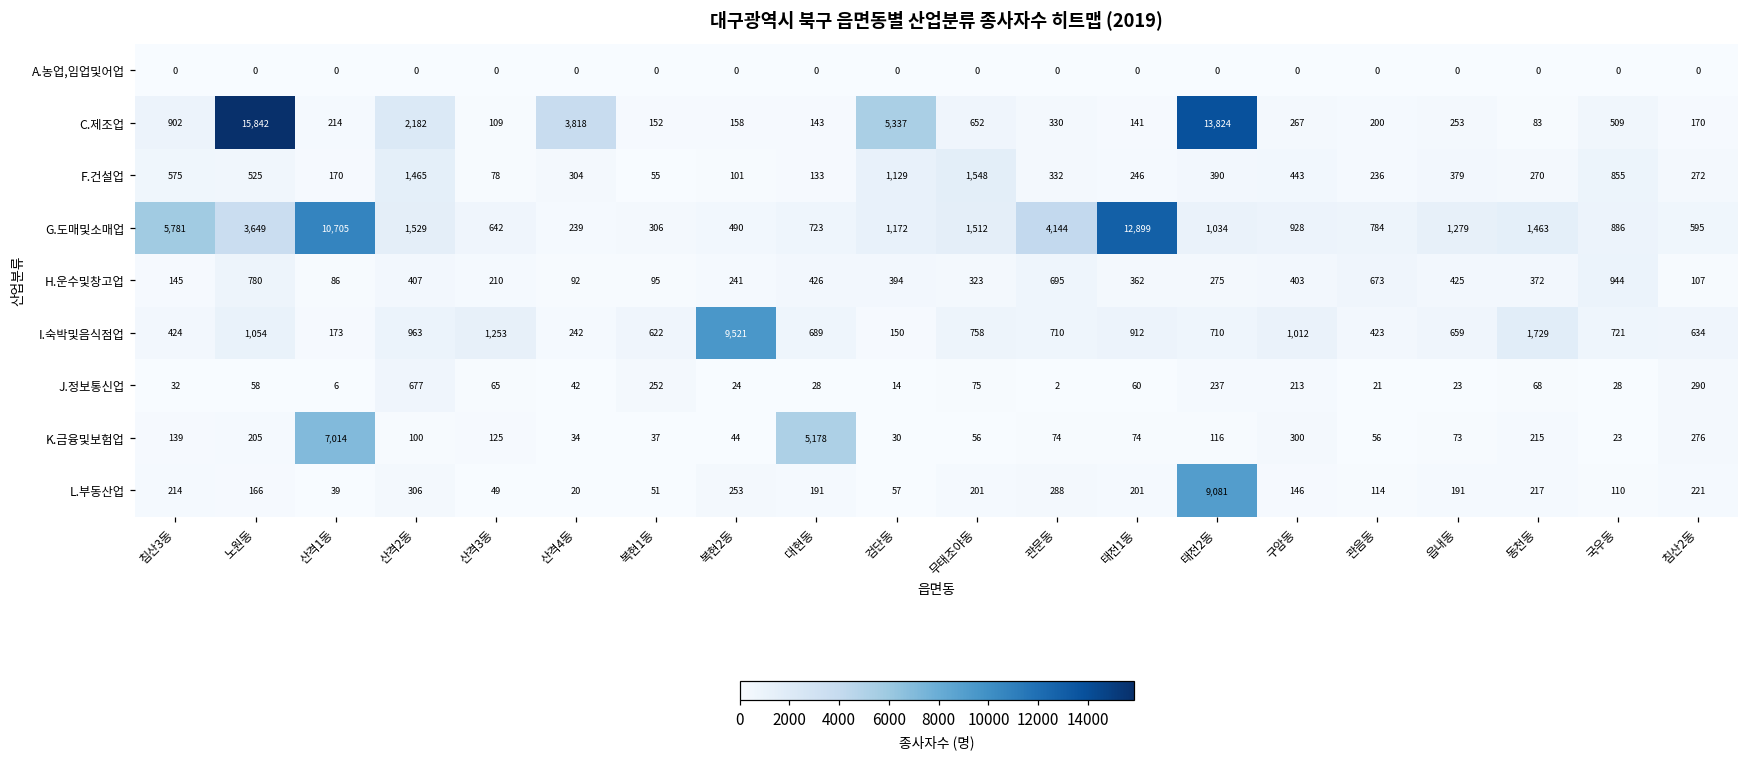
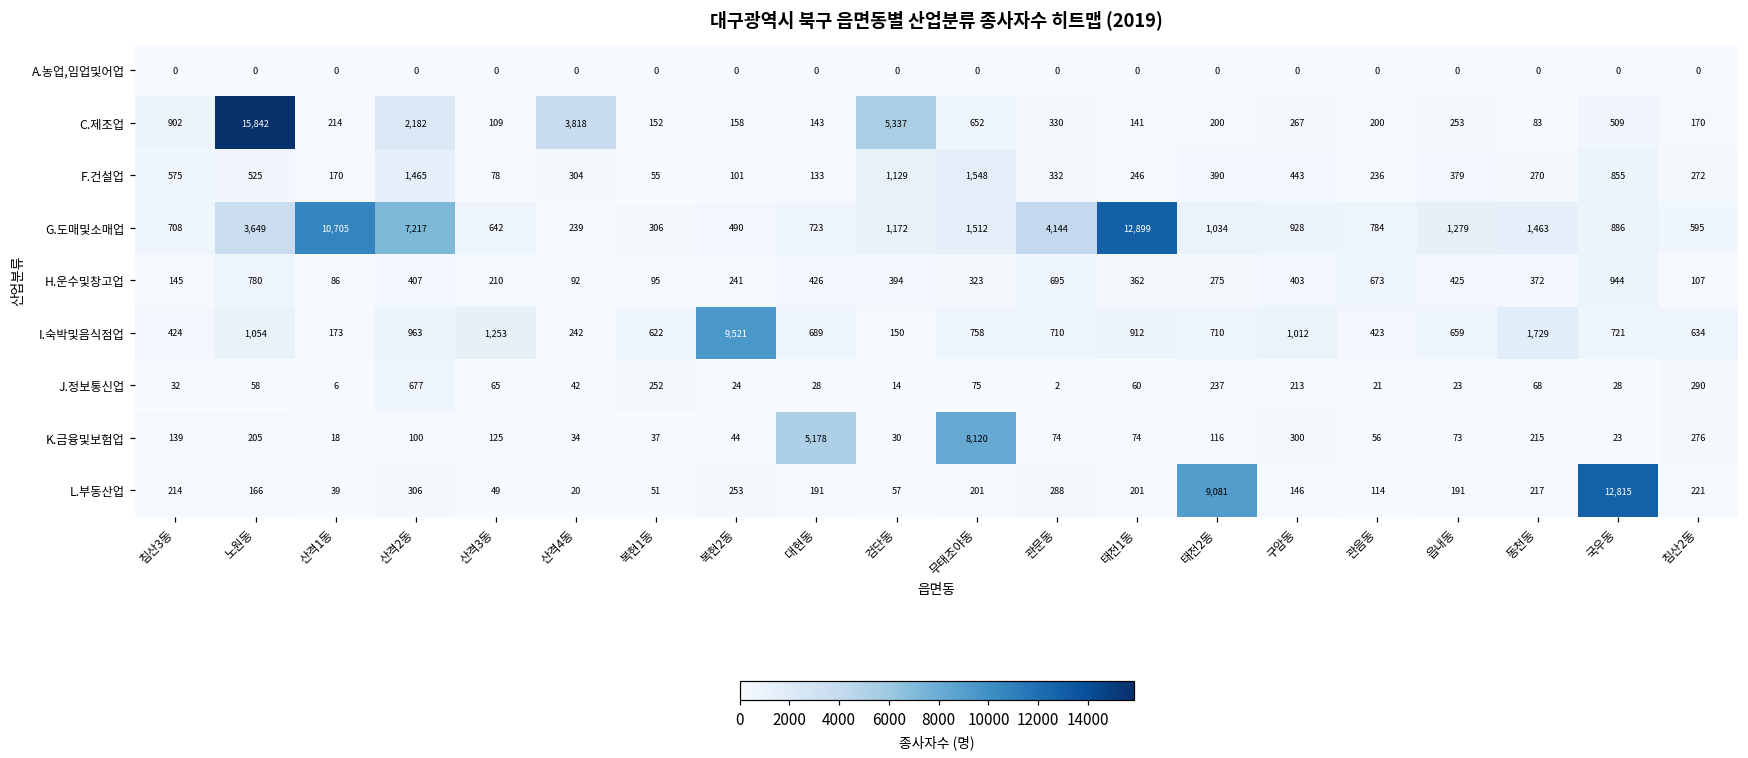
C.제조업, 태전2동: 13,824 -> 200
G.도매및소매업, 침산3동: 5,781 -> 708
G.도매및소매업, 산격2동: 1,529 -> 7,217
K.금융및보험업, 산격1동: 7,014 -> 18
K.금융및보험업, 무태조야동: 56 -> 8,120
L.부동산업, 국우동: 110 -> 12,815
